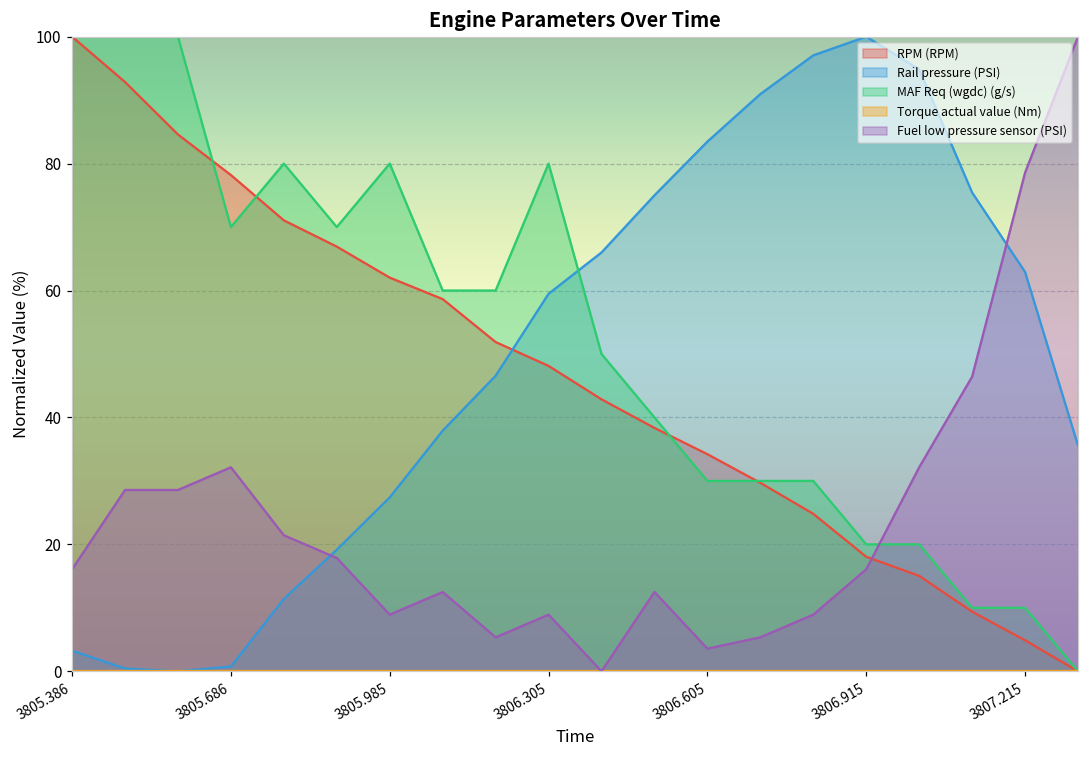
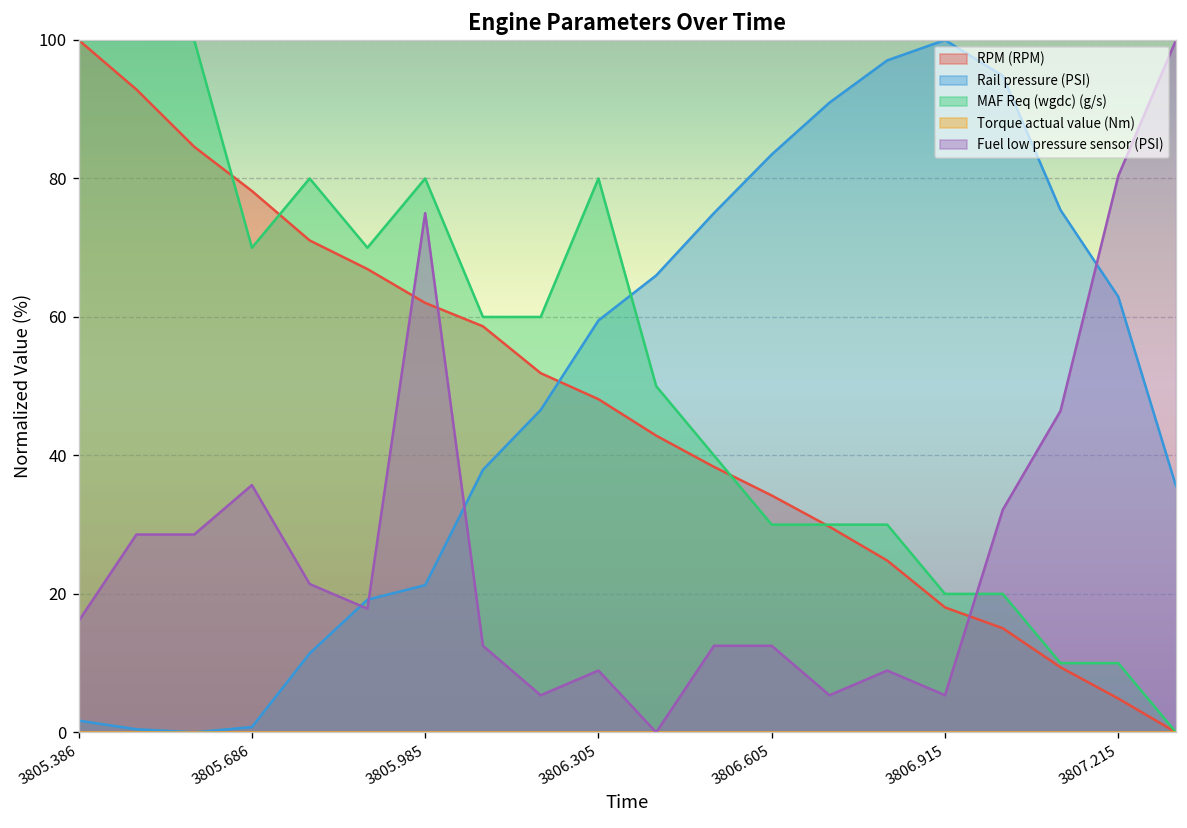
Rail pressure (PSI), 3805.386: 3 -> 2
Fuel low pressure sensor (PSI), 3805.686: 32 -> 36
Rail pressure (PSI), 3805.985: 27 -> 21
Fuel low pressure sensor (PSI), 3805.985: 9 -> 75
Fuel low pressure sensor (PSI), 3806.605: 4 -> 12
Fuel low pressure sensor (PSI), 3806.915: 16 -> 5
Fuel low pressure sensor (PSI), 3807.215: 79 -> 80
